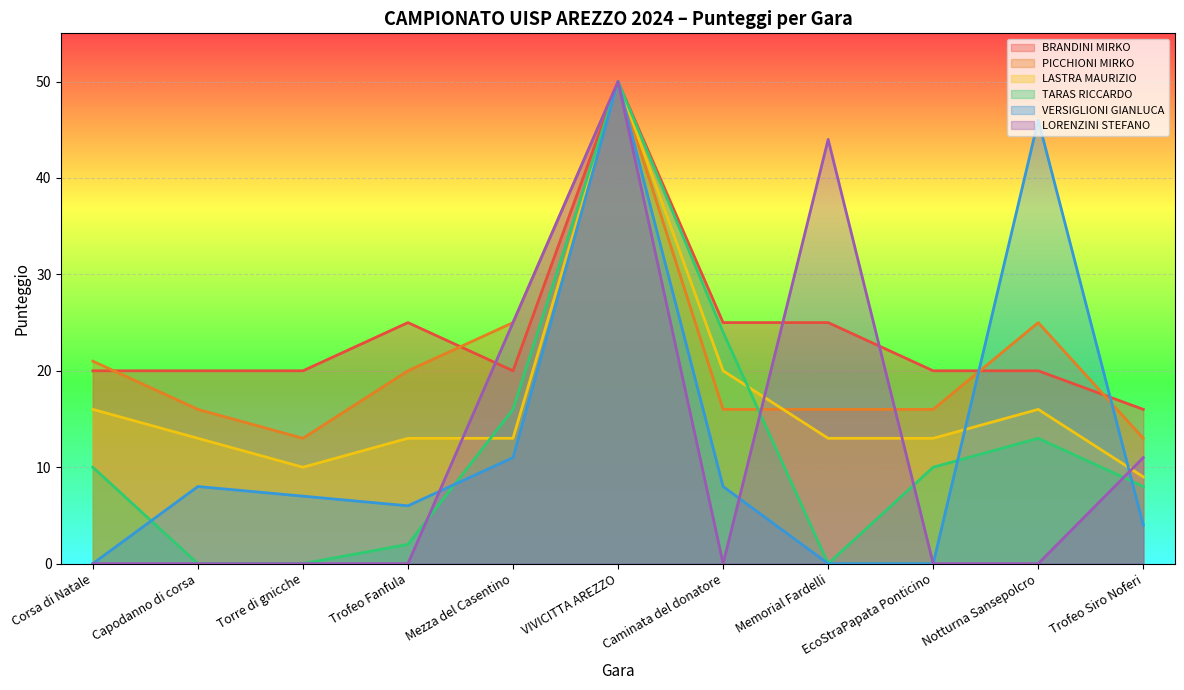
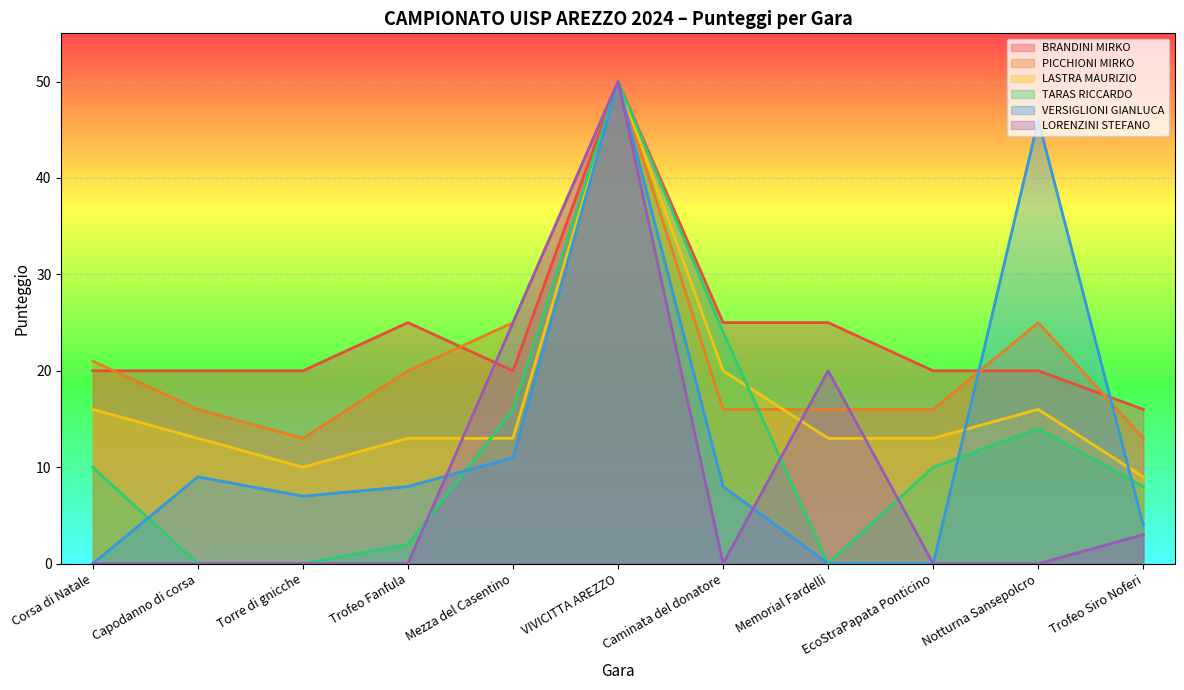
VERSIGLIONI GIANLUCA, Capodanno di corsa: 8 -> 9
VERSIGLIONI GIANLUCA, Trofeo Fanfula: 6 -> 8
LORENZINI STEFANO, Memorial Fardelli: 44 -> 20
TARAS RICCARDO, Notturna Sansepolcro: 13 -> 14
LORENZINI STEFANO, Trofeo Siro Noferi: 11 -> 3
